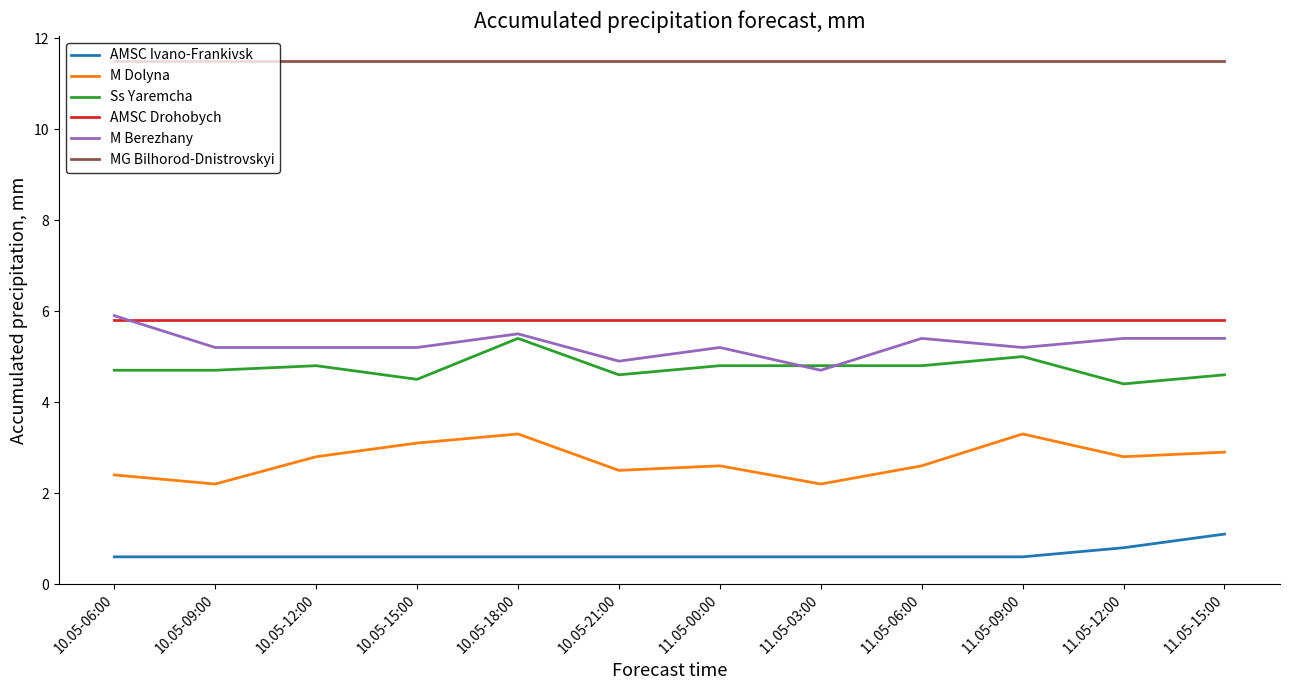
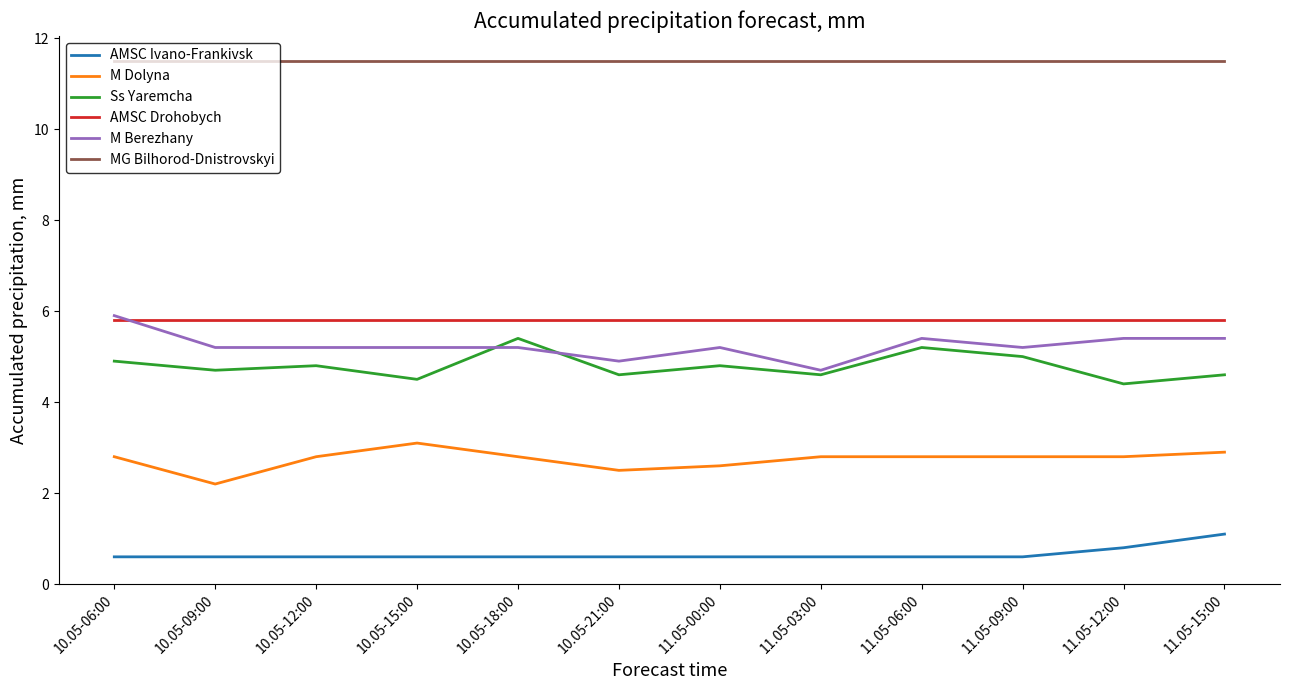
M Dolyna, 10.05-06:00: 2.4 -> 2.8
Ss Yaremcha, 10.05-06:00: 4.7 -> 4.9
M Dolyna, 10.05-18:00: 3.3 -> 2.8
M Berezhany, 10.05-18:00: 5.5 -> 5.2
M Dolyna, 11.05-03:00: 2.2 -> 2.8
Ss Yaremcha, 11.05-03:00: 4.8 -> 4.6
M Dolyna, 11.05-06:00: 2.6 -> 2.8
Ss Yaremcha, 11.05-06:00: 4.8 -> 5.2
M Dolyna, 11.05-09:00: 3.3 -> 2.8
